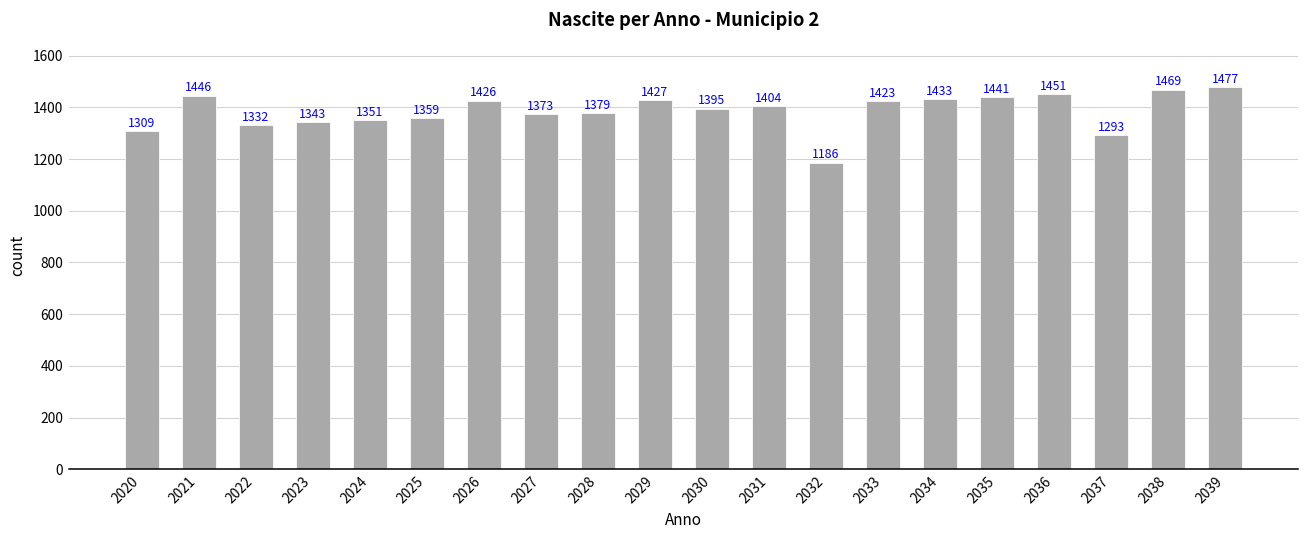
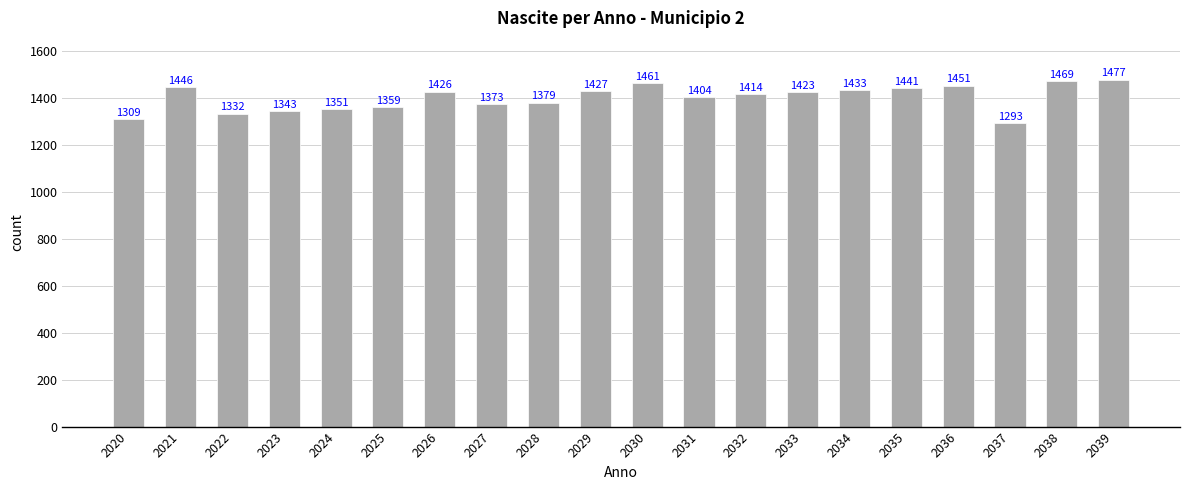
2030: 1395 -> 1461
2032: 1186 -> 1414
